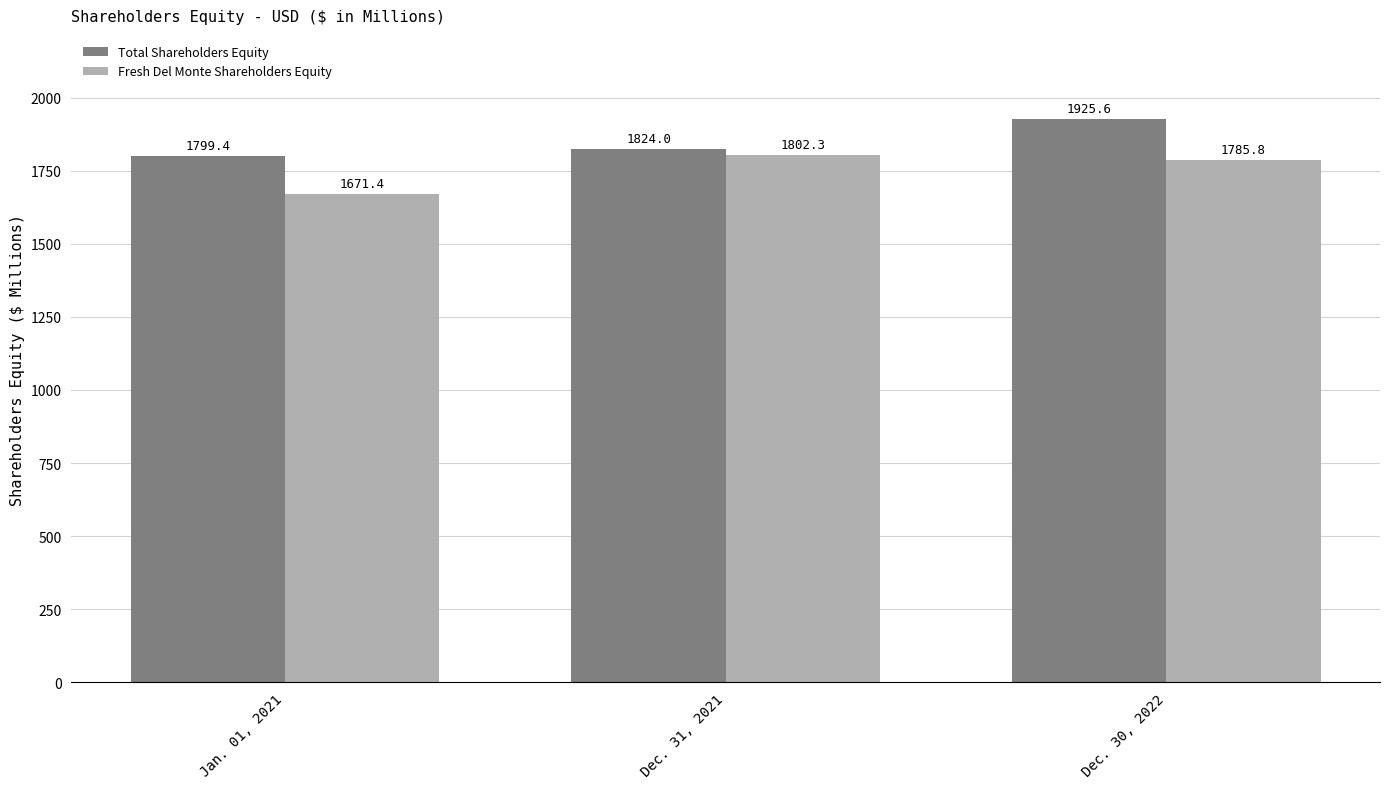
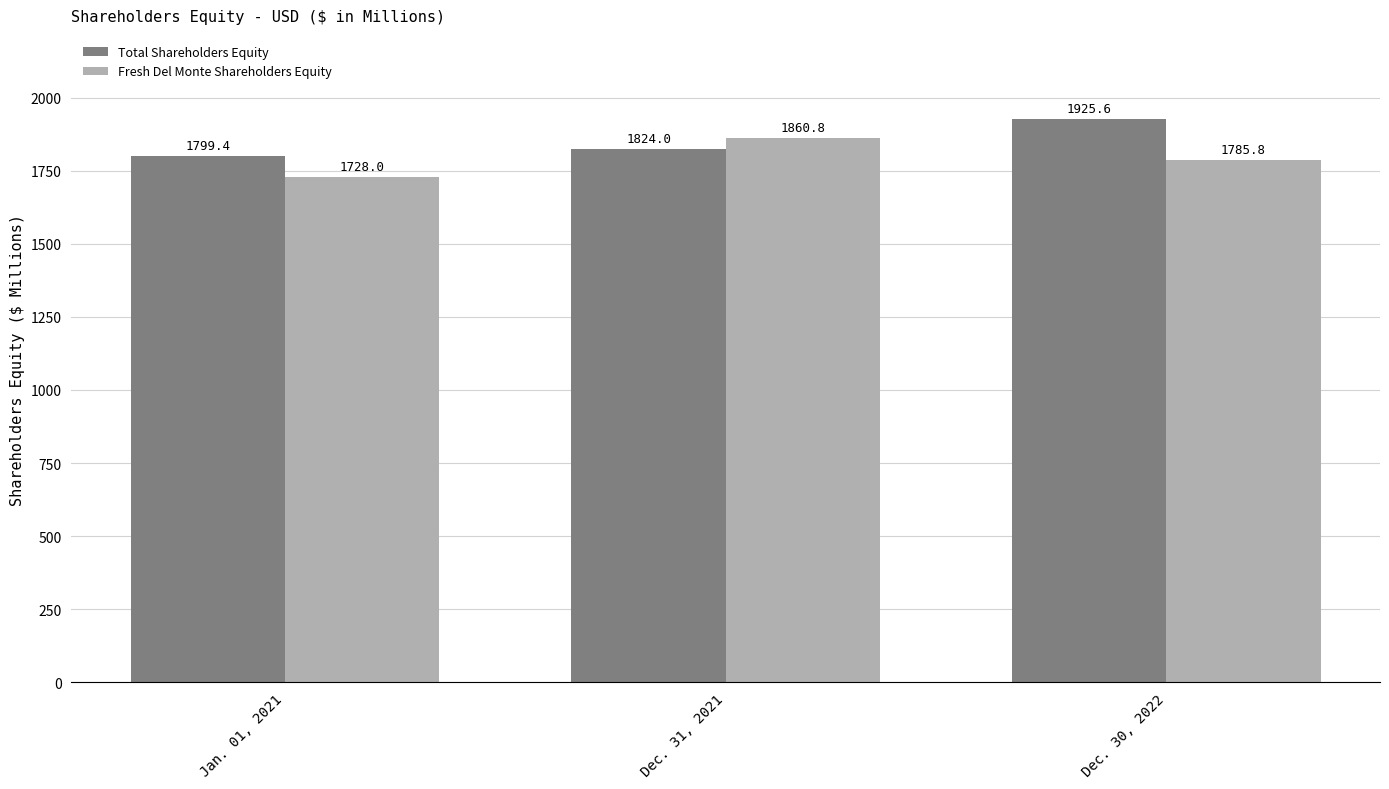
Fresh Del Monte Shareholders Equity, Jan. 01, 2021: 1671.4 -> 1728.0
Fresh Del Monte Shareholders Equity, Dec. 31, 2021: 1802.3 -> 1860.8
